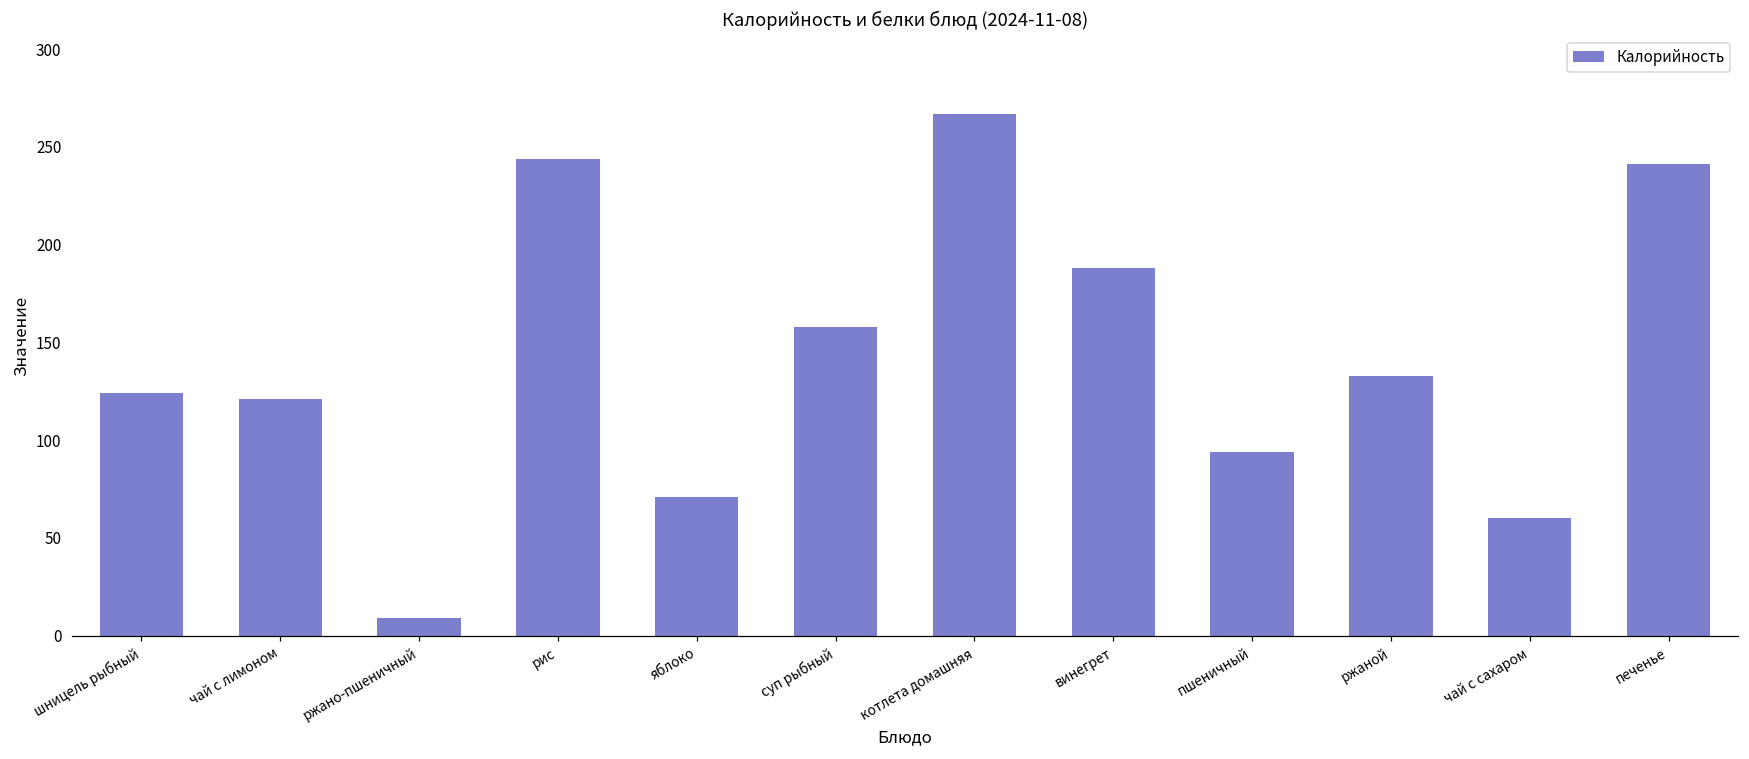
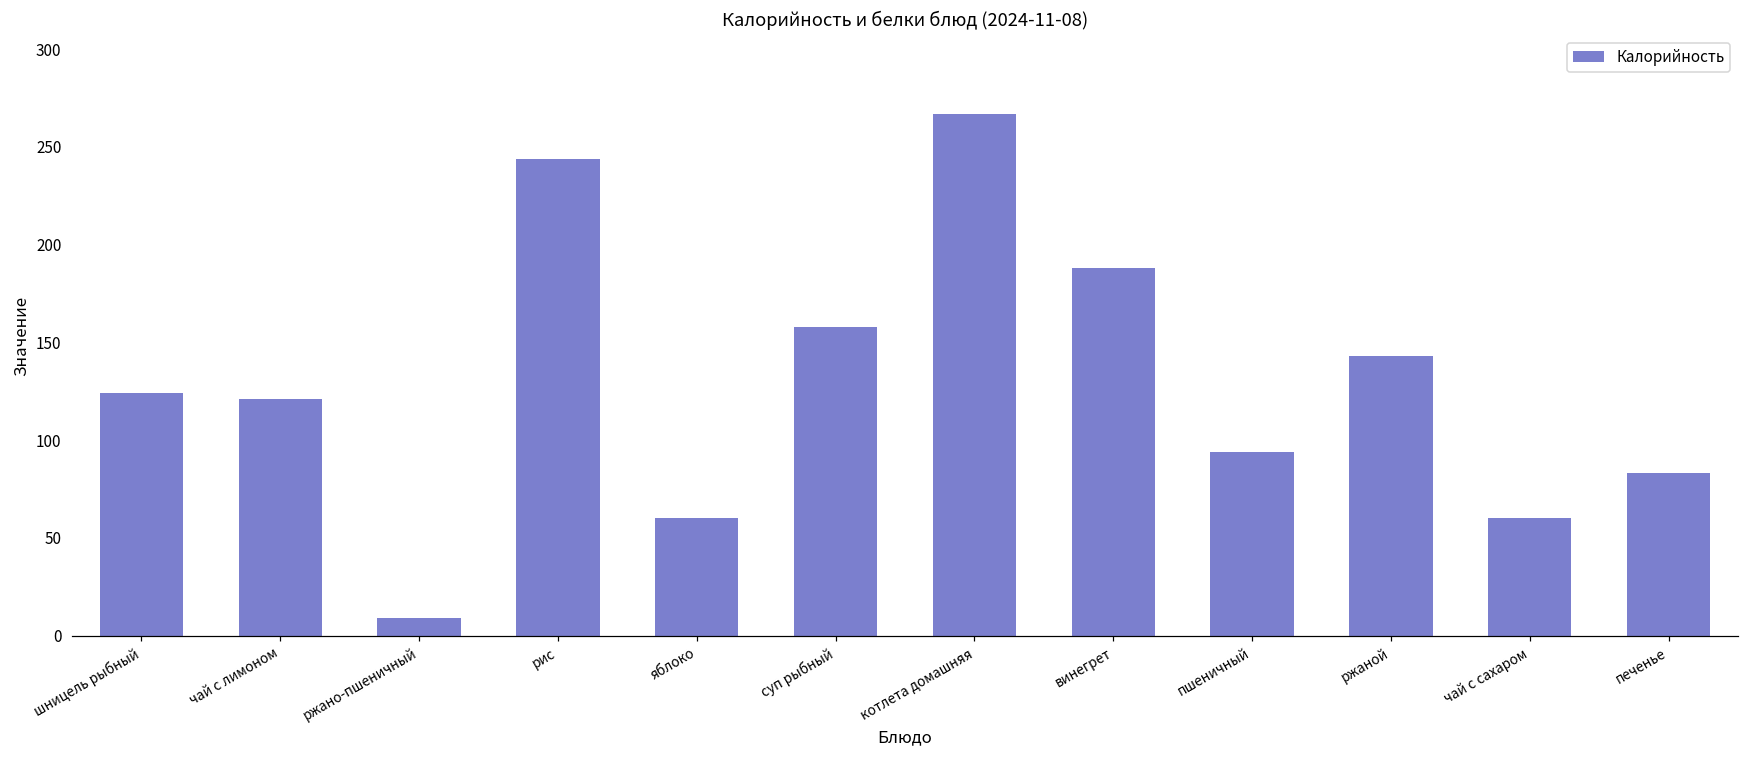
яблоко: 71 -> 60
ржаной: 133 -> 143
печенье: 241 -> 83
